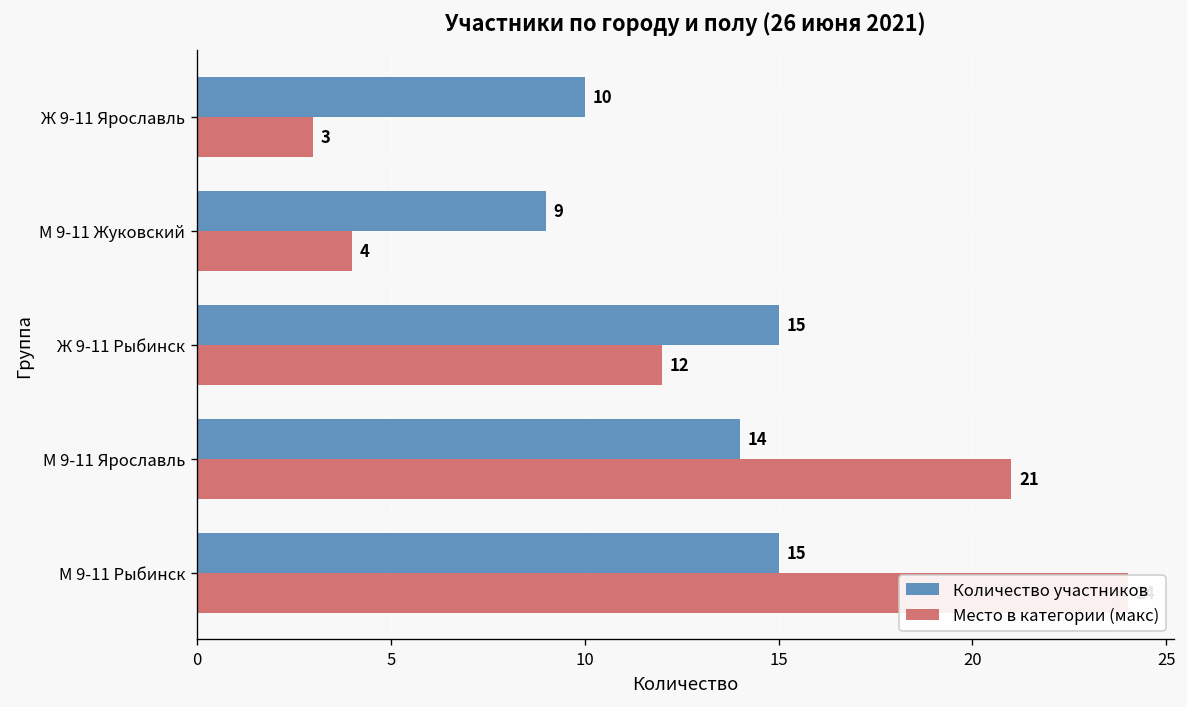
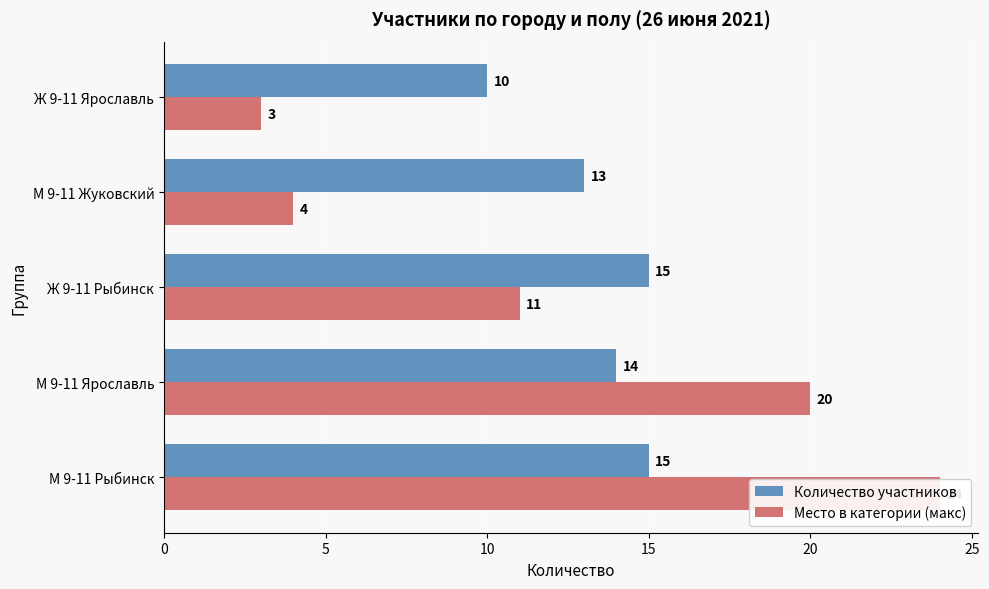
Количество участников, М 9-11 Жуковский: 9 -> 13
Место в категории (макс), Ж 9-11 Рыбинск: 12 -> 11
Место в категории (макс), М 9-11 Ярославль: 21 -> 20
